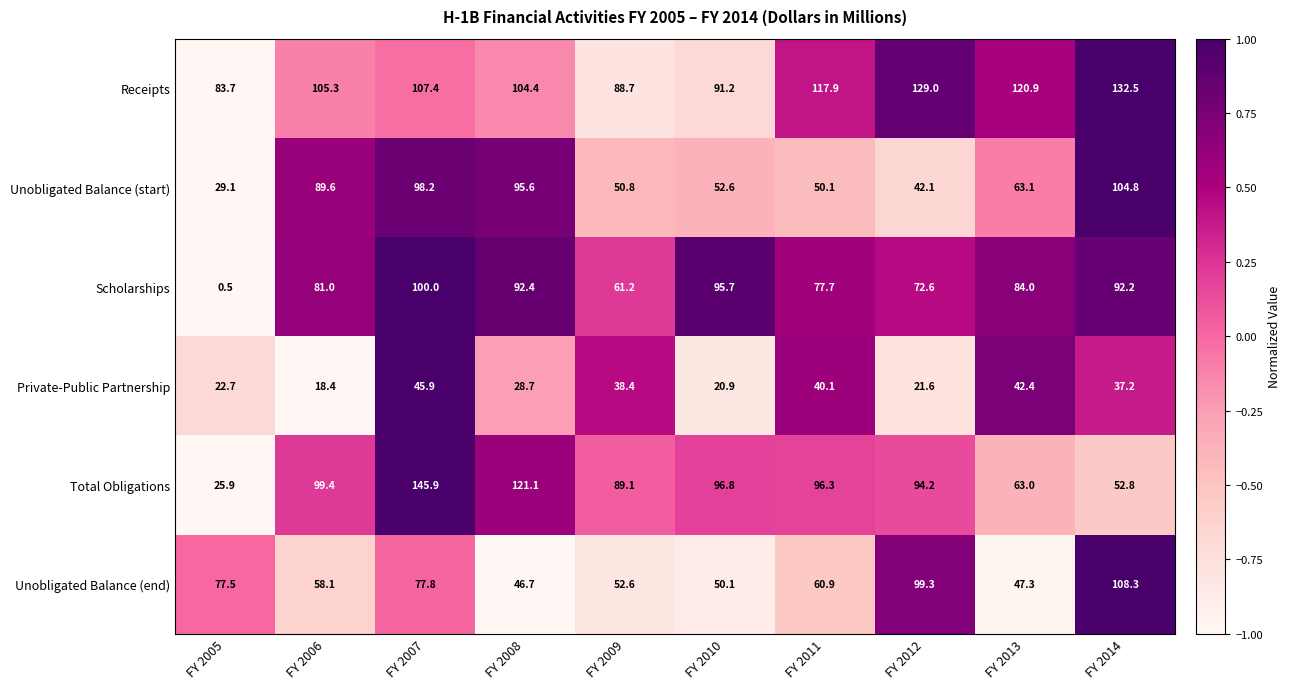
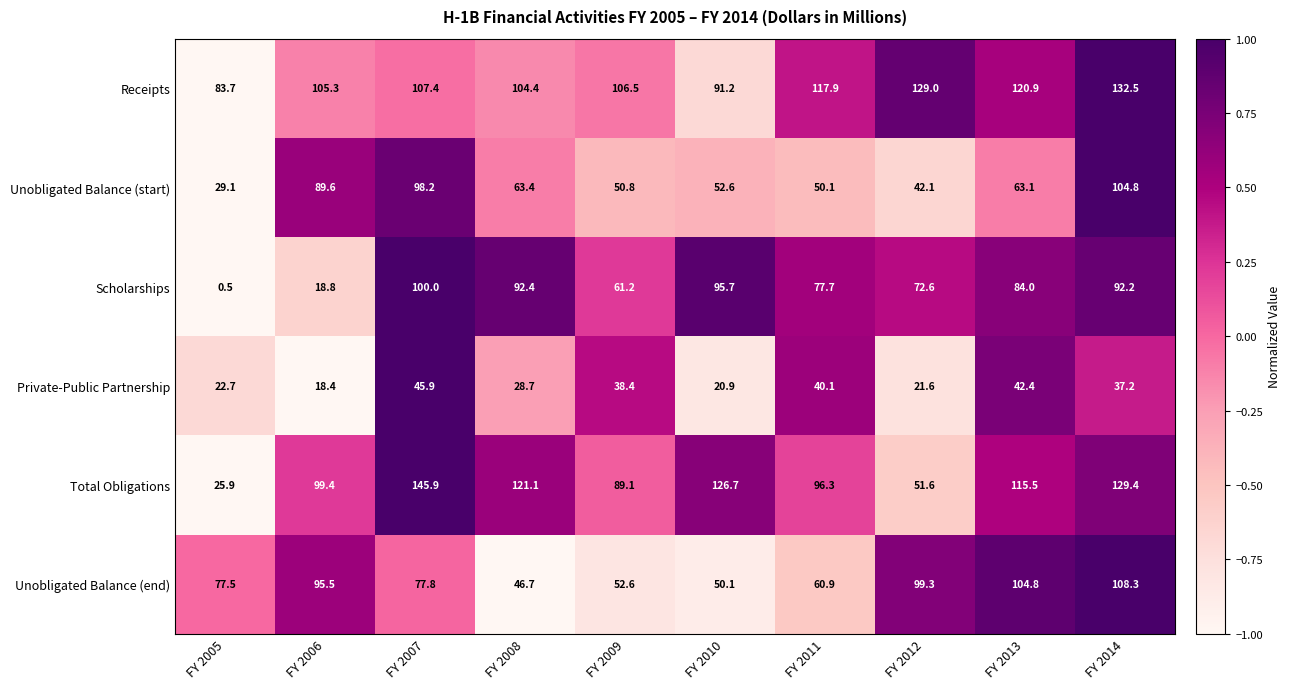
Receipts, FY 2009: 88.7 -> 106.5
Unobligated Balance (start), FY 2008: 95.6 -> 63.4
Scholarships, FY 2006: 81.0 -> 18.8
Total Obligations, FY 2010: 96.8 -> 126.7
Total Obligations, FY 2012: 94.2 -> 51.6
Total Obligations, FY 2013: 63.0 -> 115.5
Total Obligations, FY 2014: 52.8 -> 129.4
Unobligated Balance (end), FY 2006: 58.1 -> 95.5
Unobligated Balance (end), FY 2013: 47.3 -> 104.8
